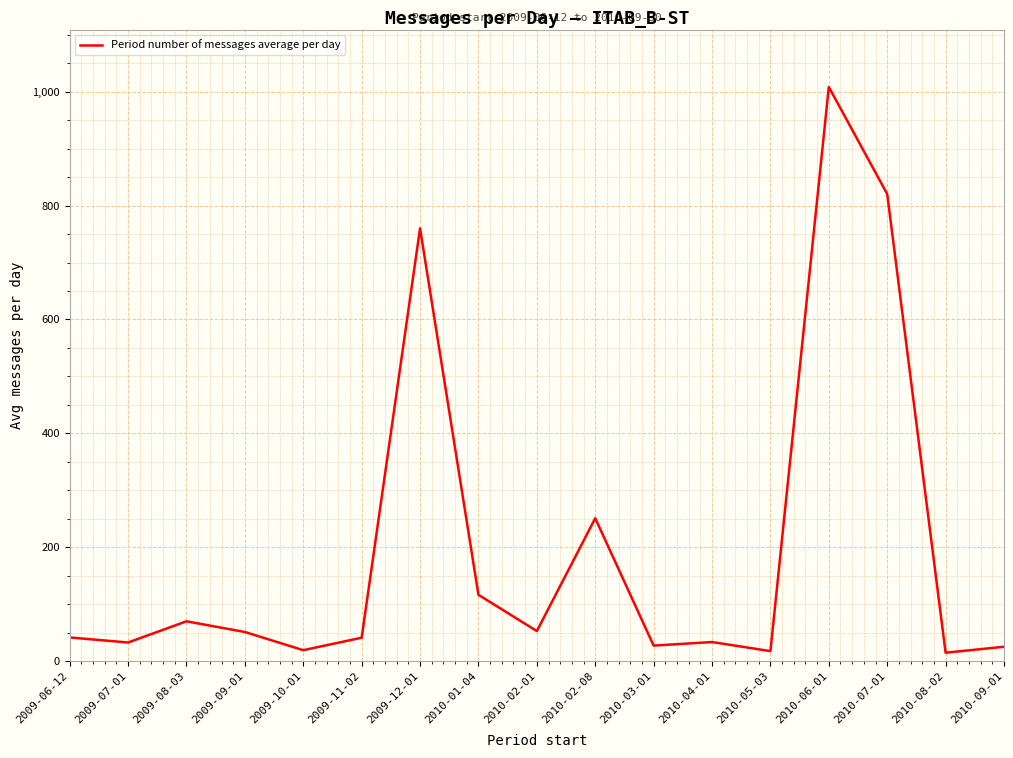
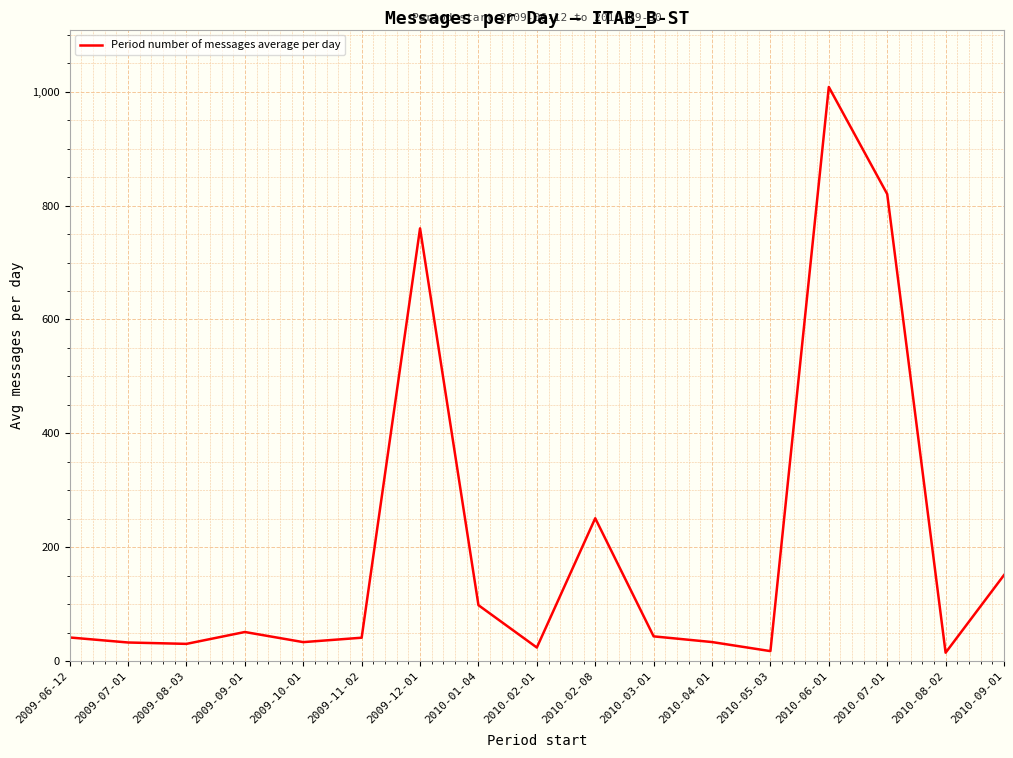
2009-08-03: 70 -> 30
2009-10-01: 20 -> 30
2010-01-04: 120 -> 100
2010-02-01: 50 -> 20
2010-03-01: 30 -> 40
2010-09-01: 30 -> 150
